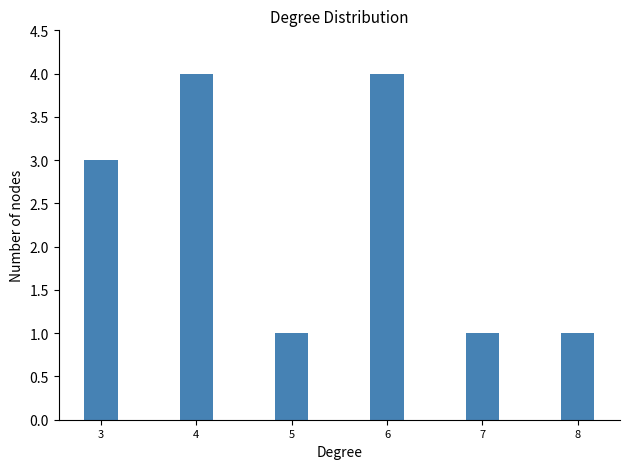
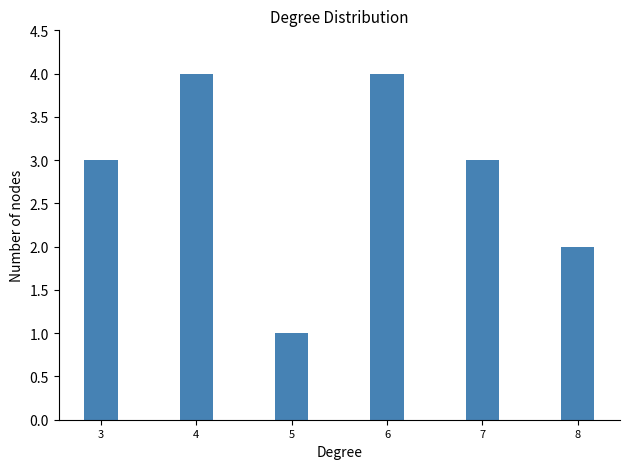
7: 1 -> 3
8: 1 -> 2
